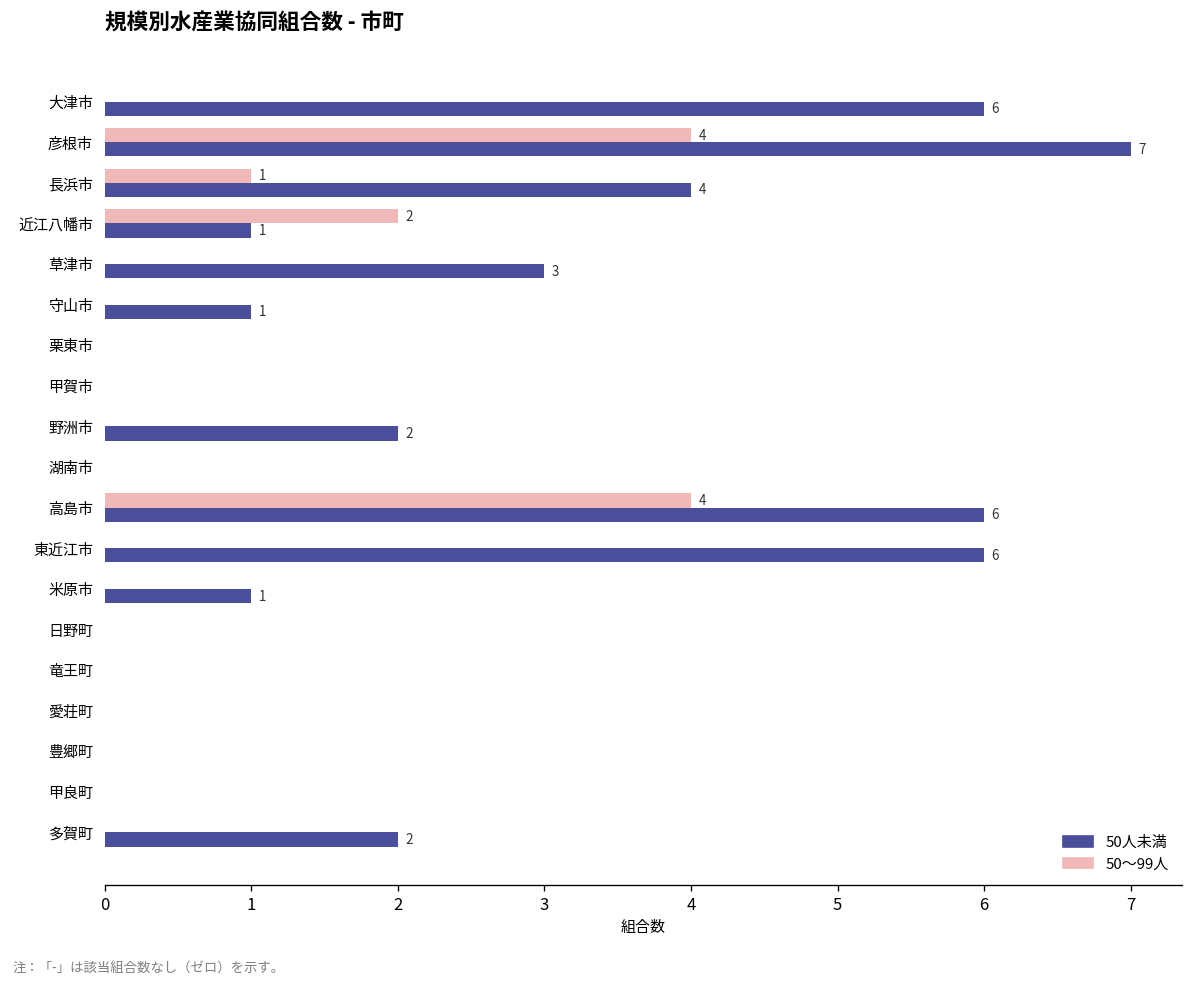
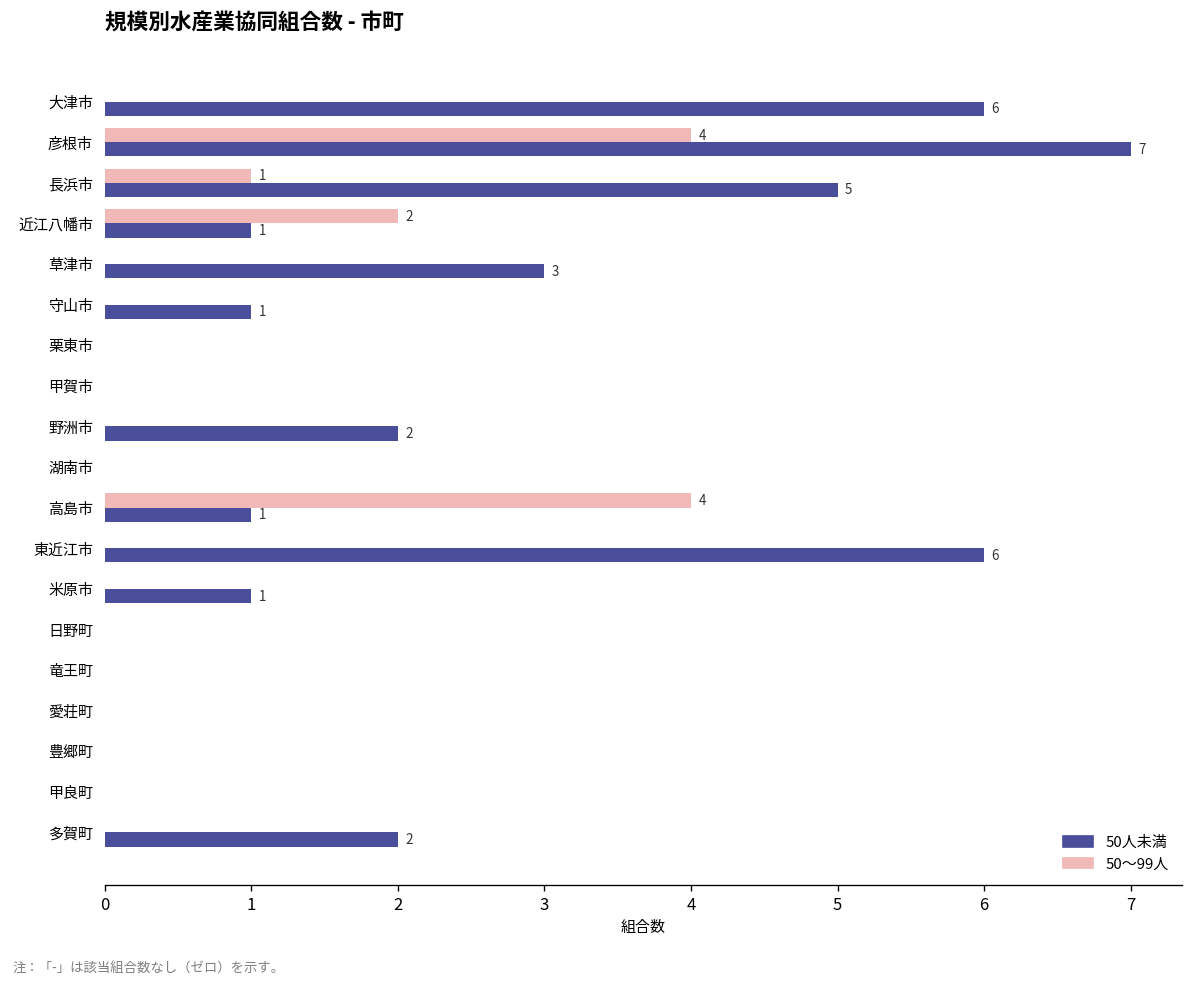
50人未満, 長浜市: 4 -> 5
50人未満, 高島市: 6 -> 1
